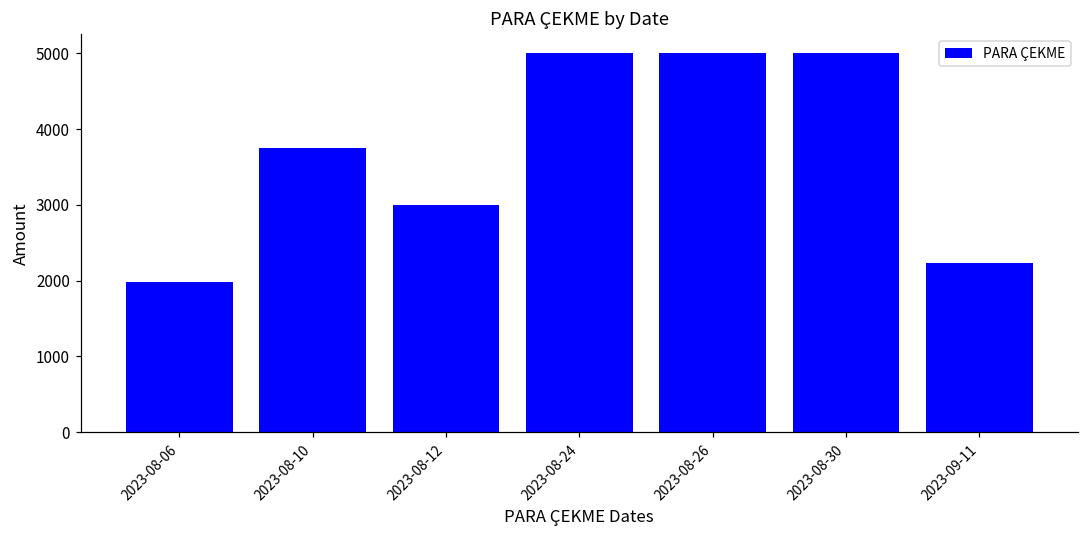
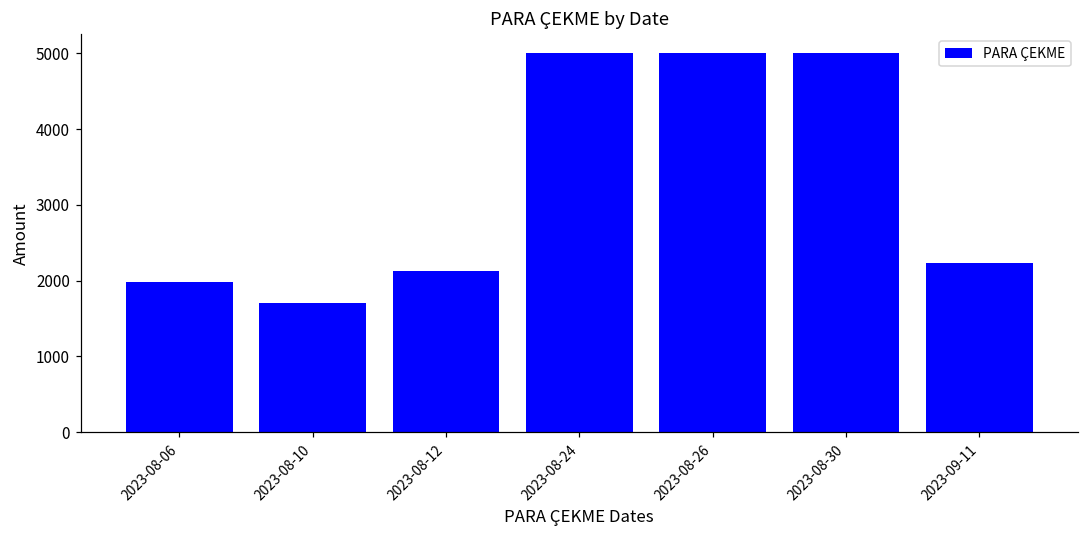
2023-08-10: 3700 -> 1700
2023-08-12: 3000 -> 2100
